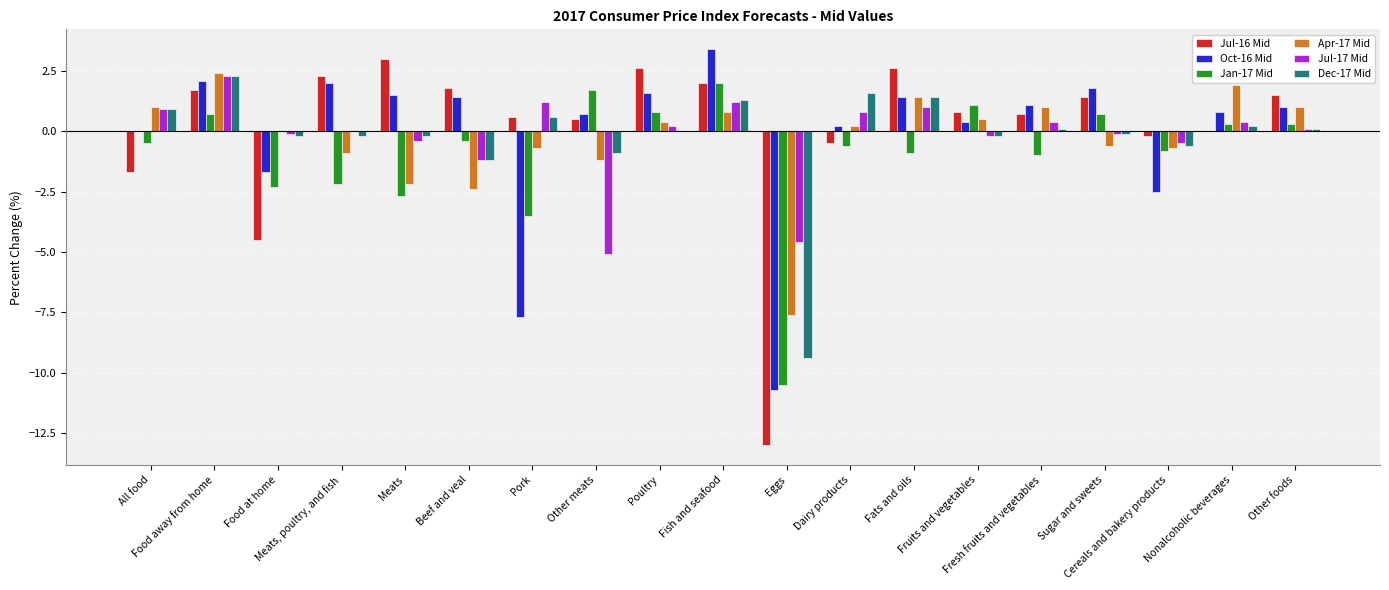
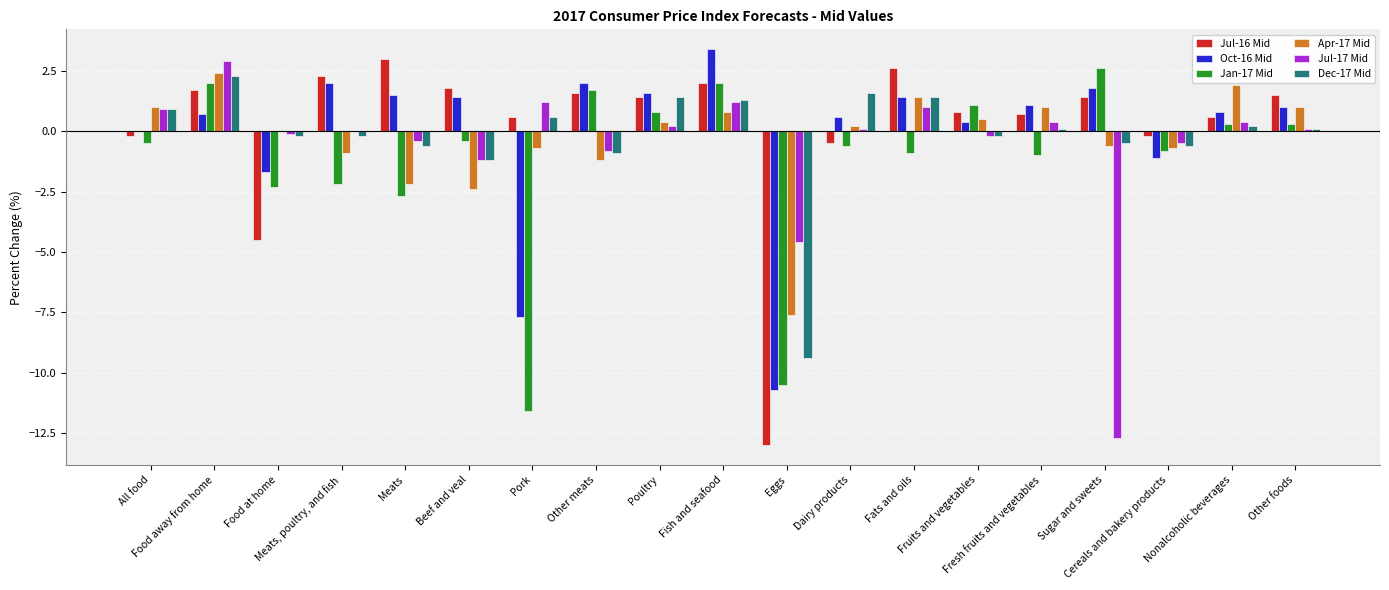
Jul-16 Mid, All food: -1.7 -> -0.2
Oct-16 Mid, Food away from home: 2.1 -> 0.7
Jan-17 Mid, Food away from home: 0.7 -> 2.0
Jul-17 Mid, Food away from home: 2.3 -> 2.9
Dec-17 Mid, Meats: -0.2 -> -0.6
Jan-17 Mid, Pork: -3.5 -> -11.6
Jul-16 Mid, Other meats: 0.5 -> 1.6
Oct-16 Mid, Other meats: 0.7 -> 2.0
Jul-17 Mid, Other meats: -5.1 -> -0.8
Jul-16 Mid, Poultry: 2.6 -> 1.4
Dec-17 Mid, Poultry: 0.0 -> 1.4
Oct-16 Mid, Dairy products: 0.2 -> 0.6
Jul-17 Mid, Dairy products: 0.8 -> 0.1
Jan-17 Mid, Sugar and sweets: 0.7 -> 2.6
Jul-17 Mid, Sugar and sweets: -0.1 -> -12.7
Dec-17 Mid, Sugar and sweets: -0.1 -> -0.5
Oct-16 Mid, Cereals and bakery products: -2.5 -> -1.1
Jul-16 Mid, Nonalcoholic beverages: 0.0 -> 0.6
